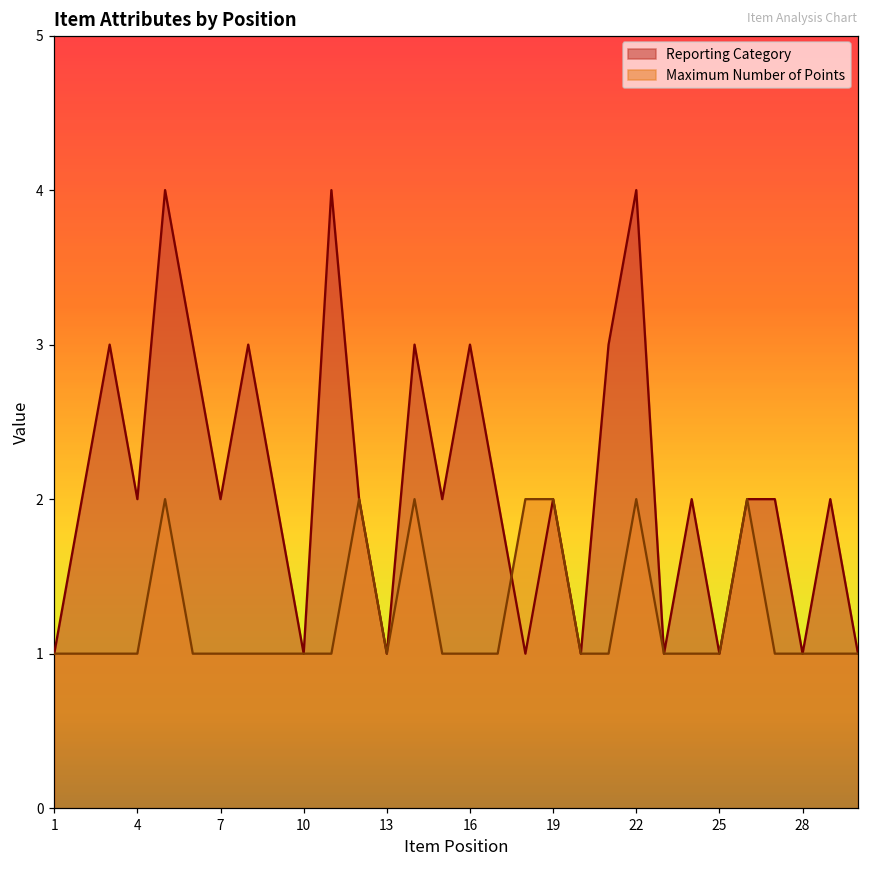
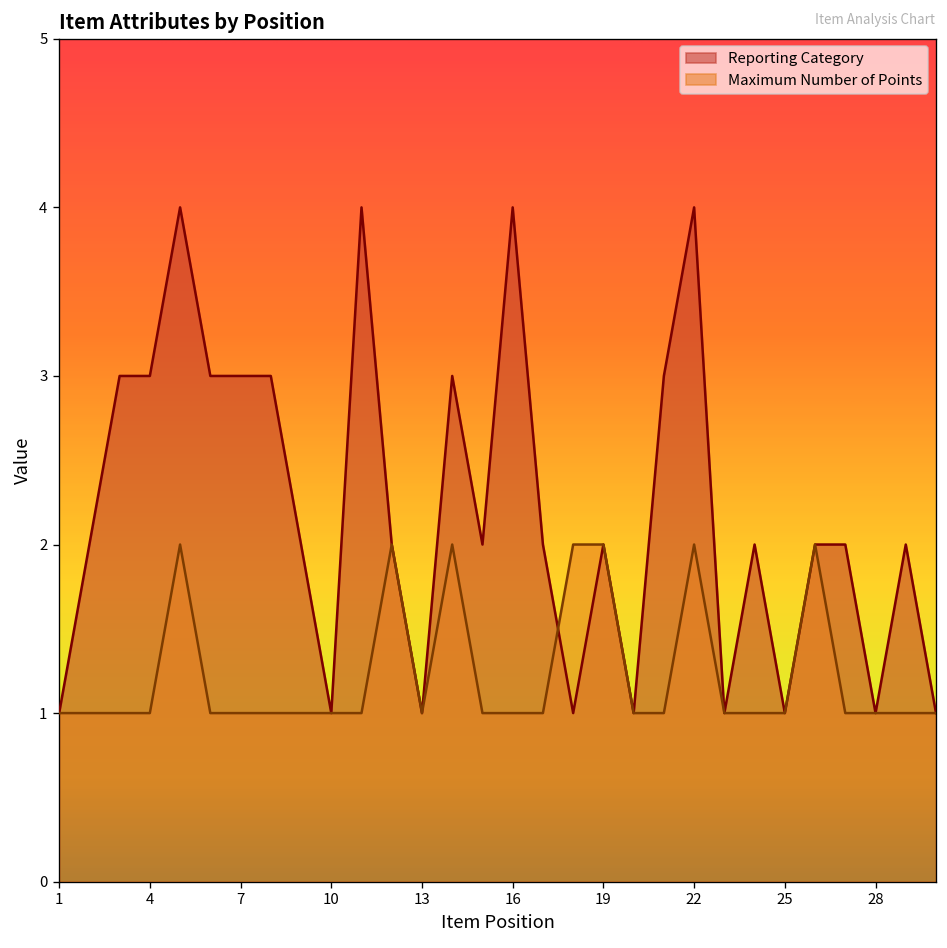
Reporting Category, 4: 2 -> 3
Reporting Category, 7: 2 -> 3
Reporting Category, 16: 3 -> 4
